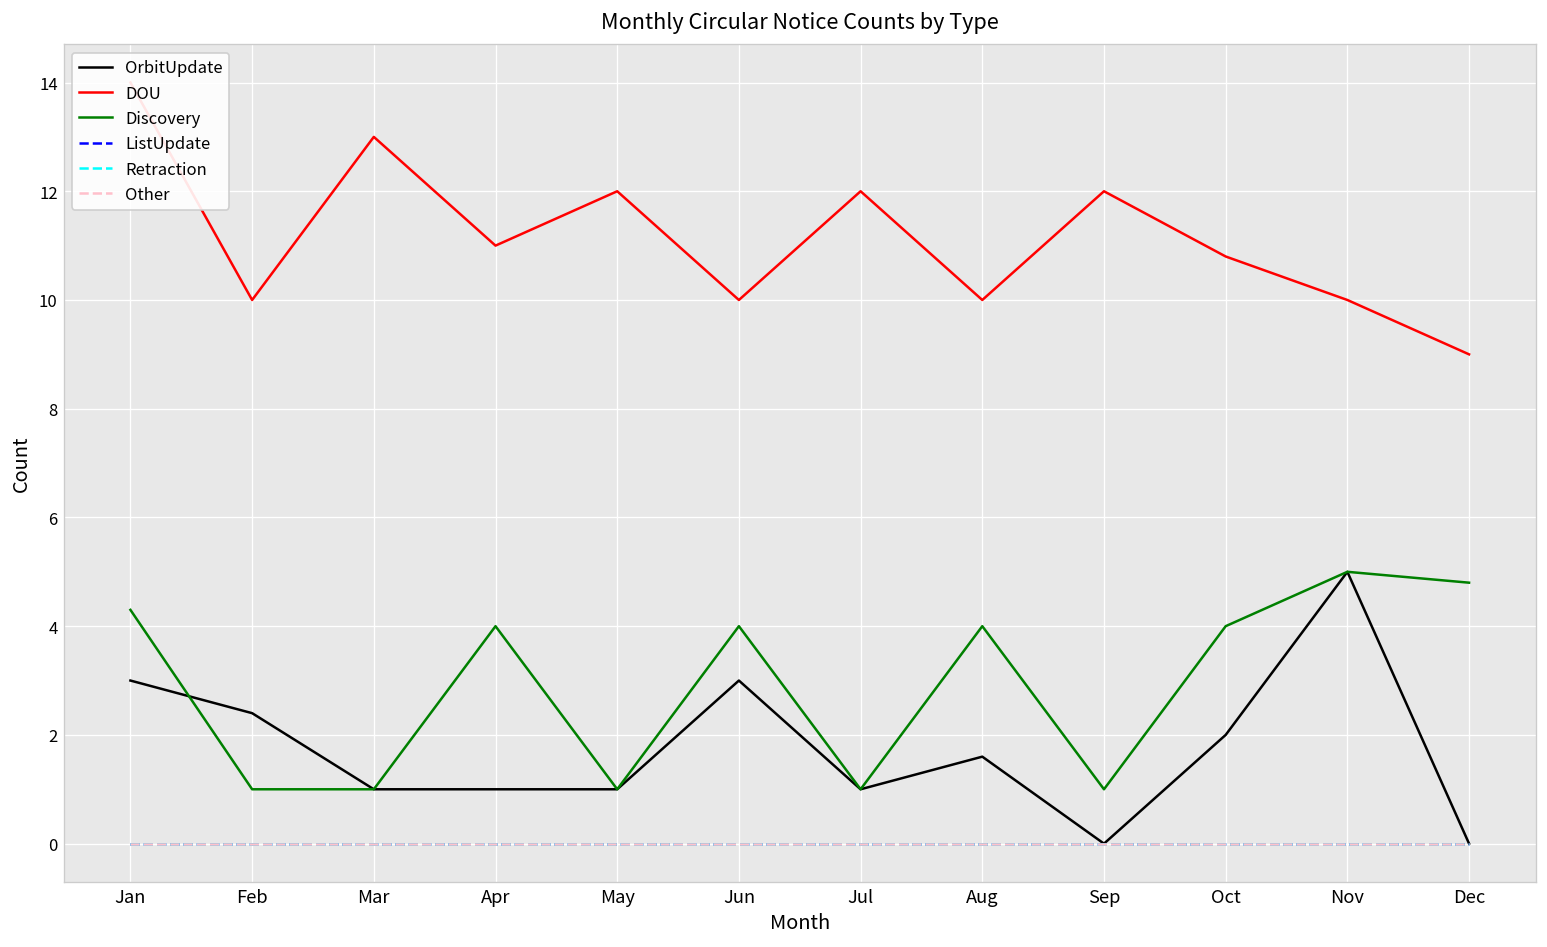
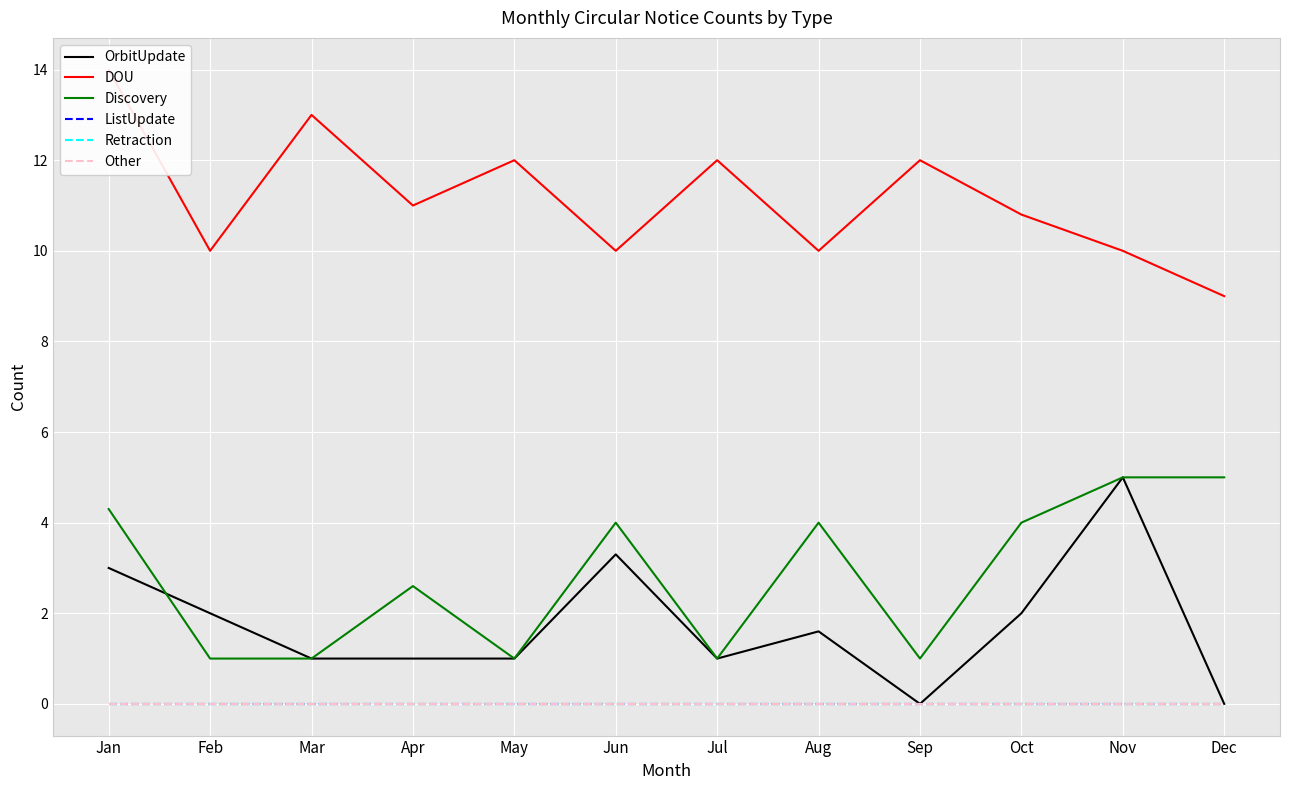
OrbitUpdate, Feb: 2.4 -> 2.0
Discovery, Apr: 4.0 -> 2.6
OrbitUpdate, Jun: 3.0 -> 3.3
Discovery, Dec: 4.8 -> 5.0
